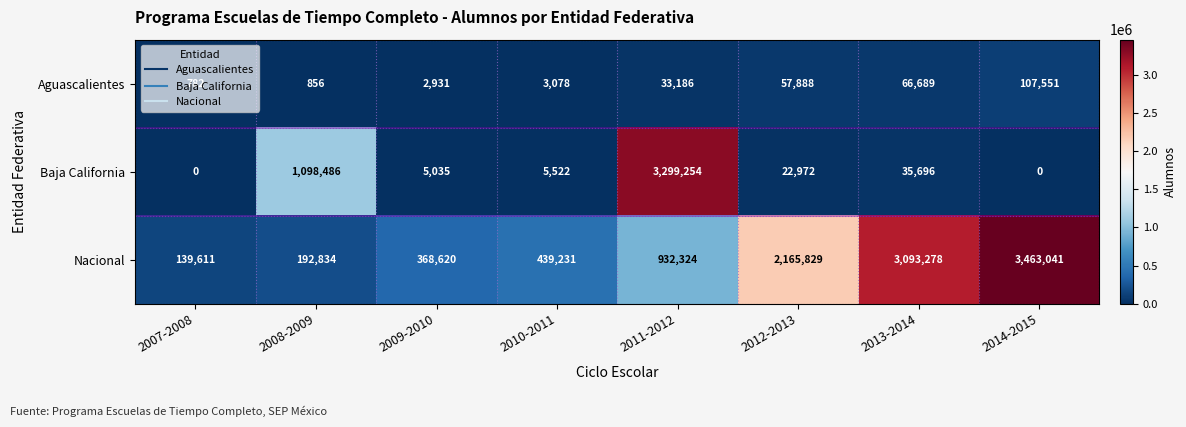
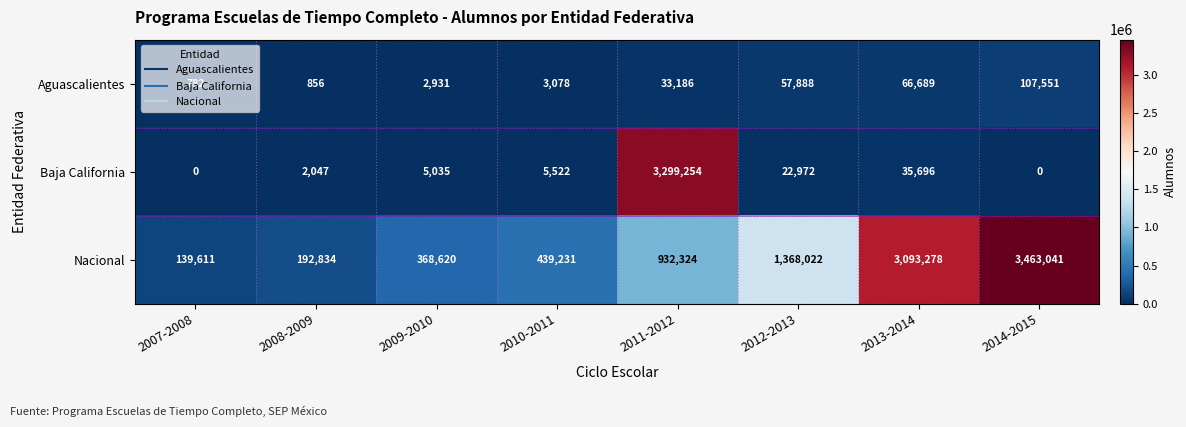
Baja California, 2008-2009: 1,098,486 -> 2,047
Nacional, 2012-2013: 2,165,829 -> 1,368,022
